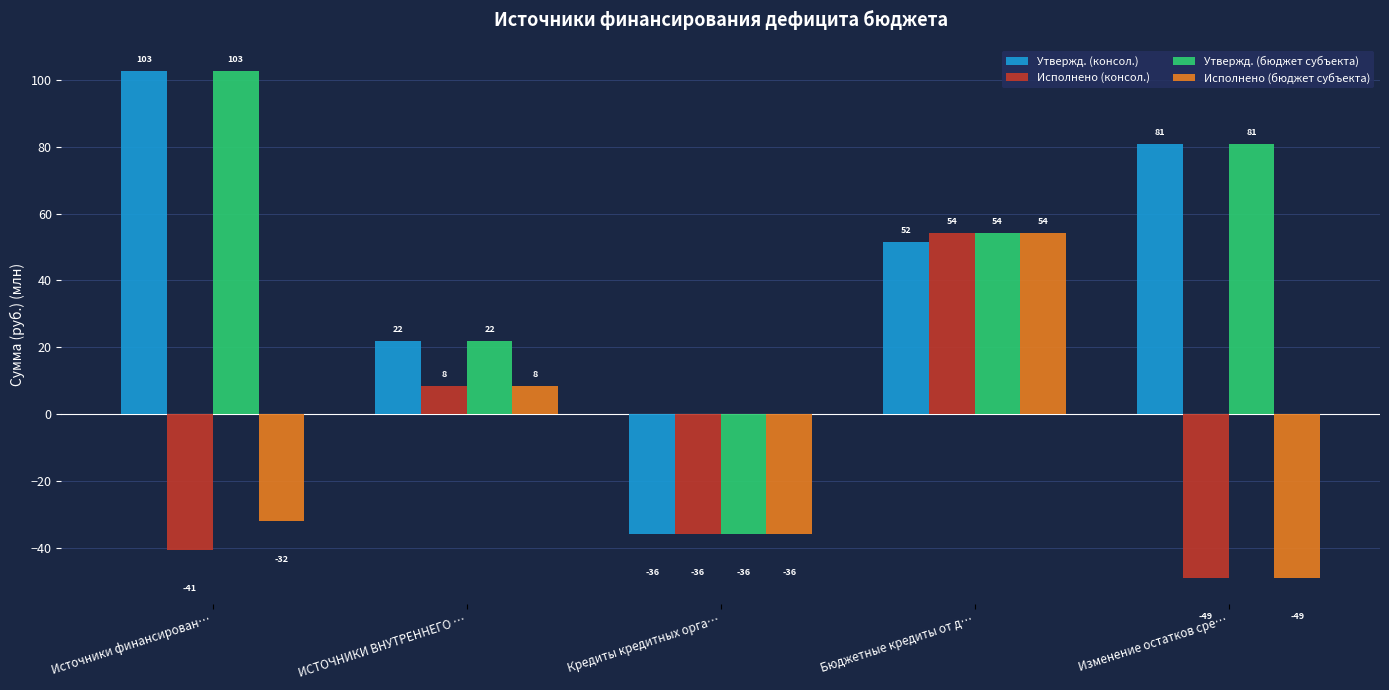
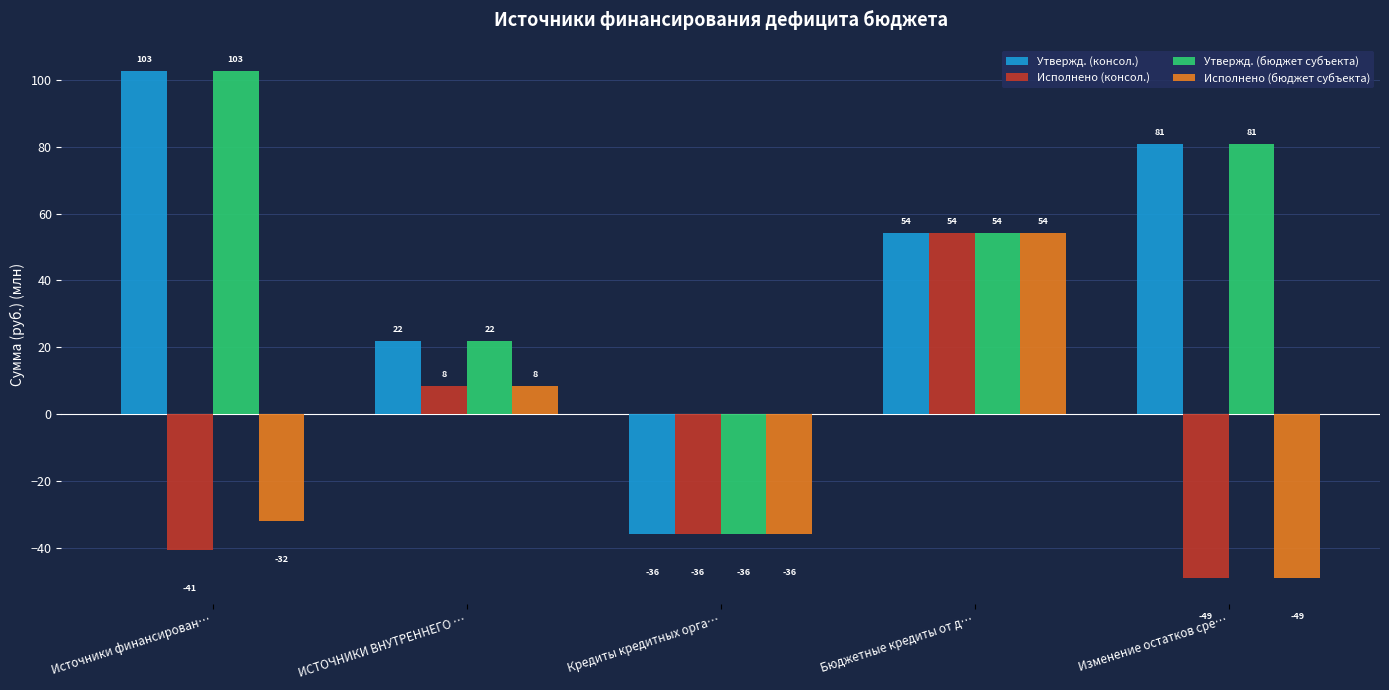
Утвержд. (консол.), Бюджетные кредиты от д…: 52 -> 54
